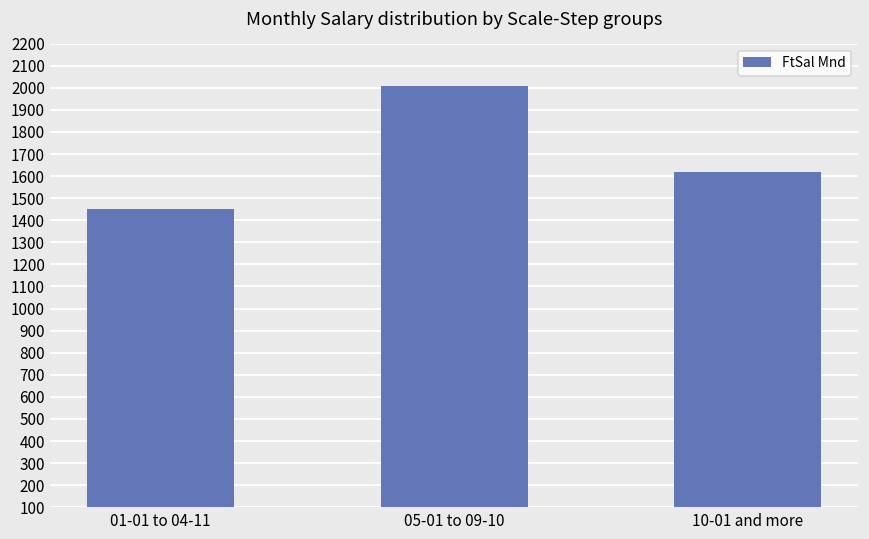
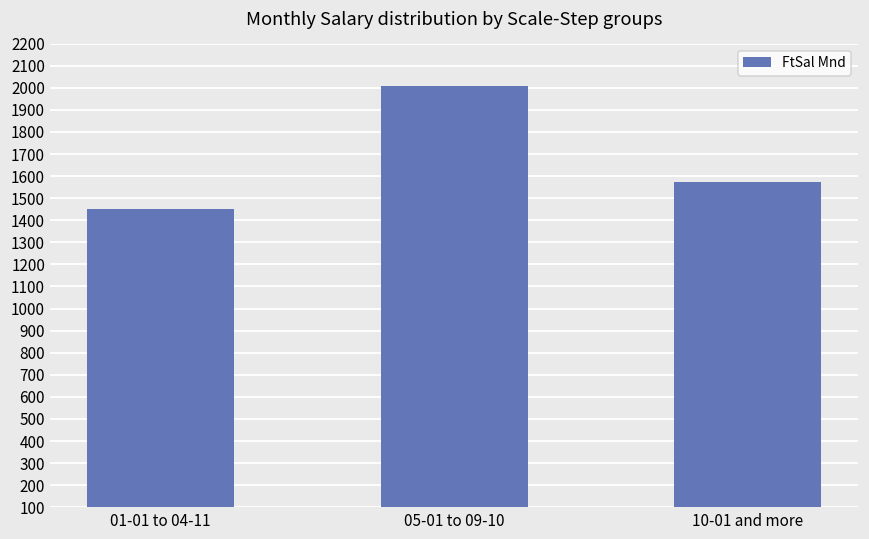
10-01 and more: 1620 -> 1570
